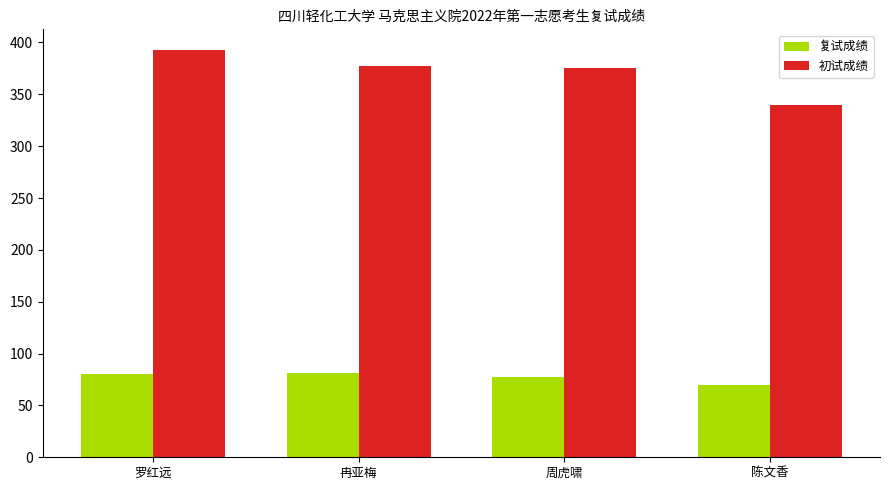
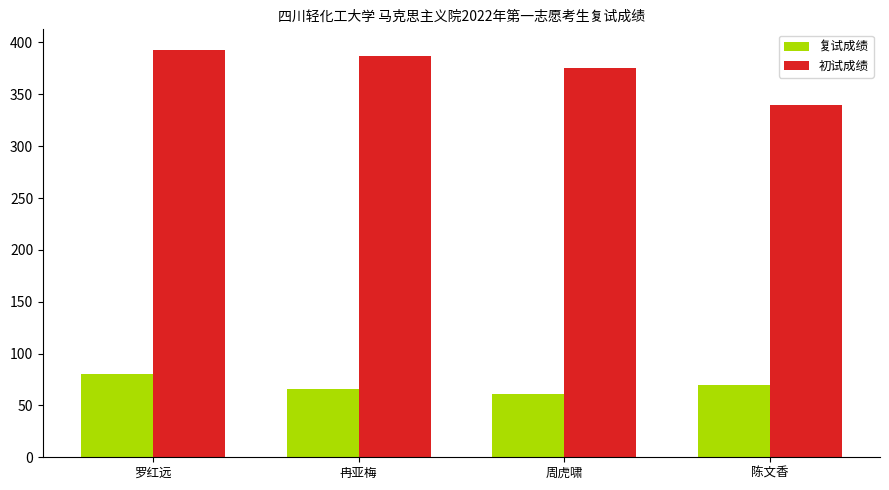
复试成绩, 冉亚梅: 81 -> 66
初试成绩, 冉亚梅: 377 -> 387
复试成绩, 周虎啸: 78 -> 61
